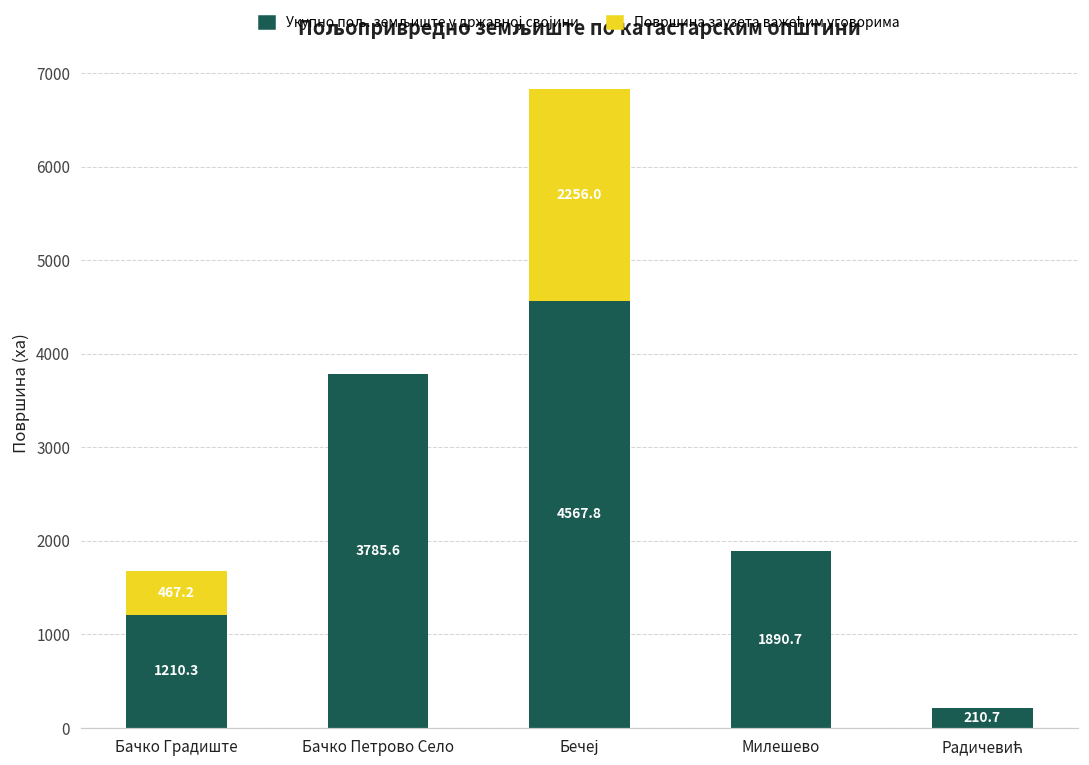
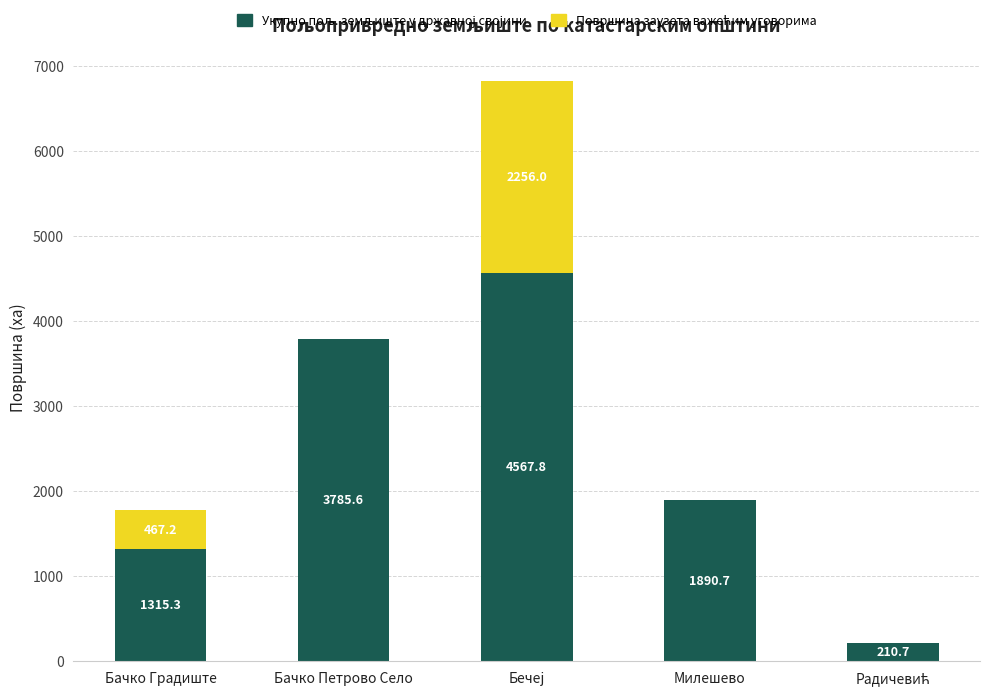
Укупно пољ. земљиште у државној својини, Бачко Градиште: 1210.3 -> 1315.3
